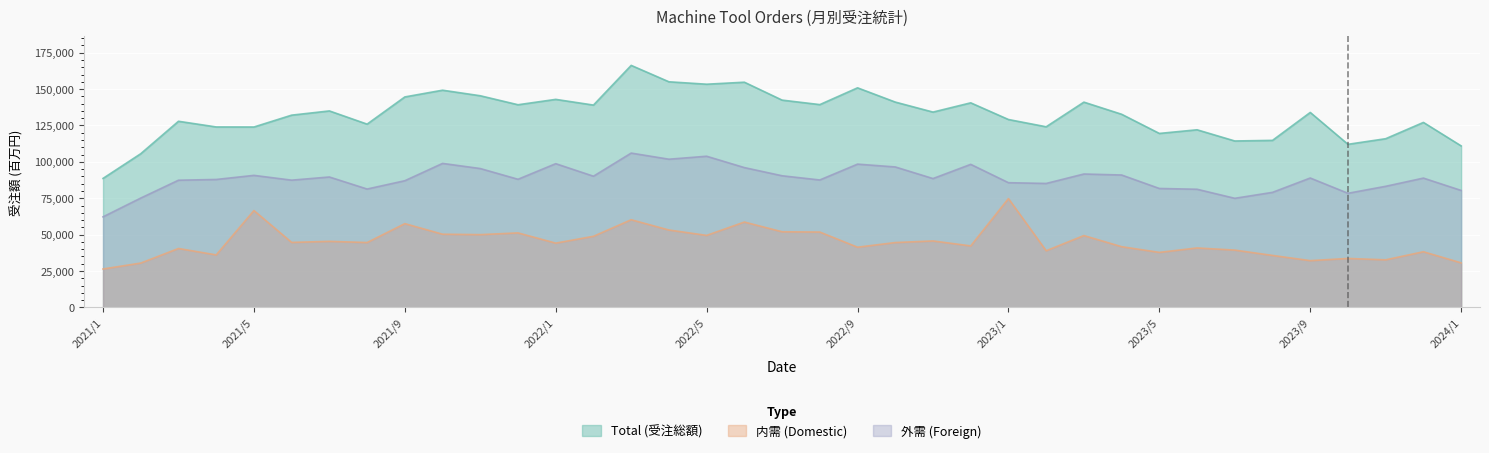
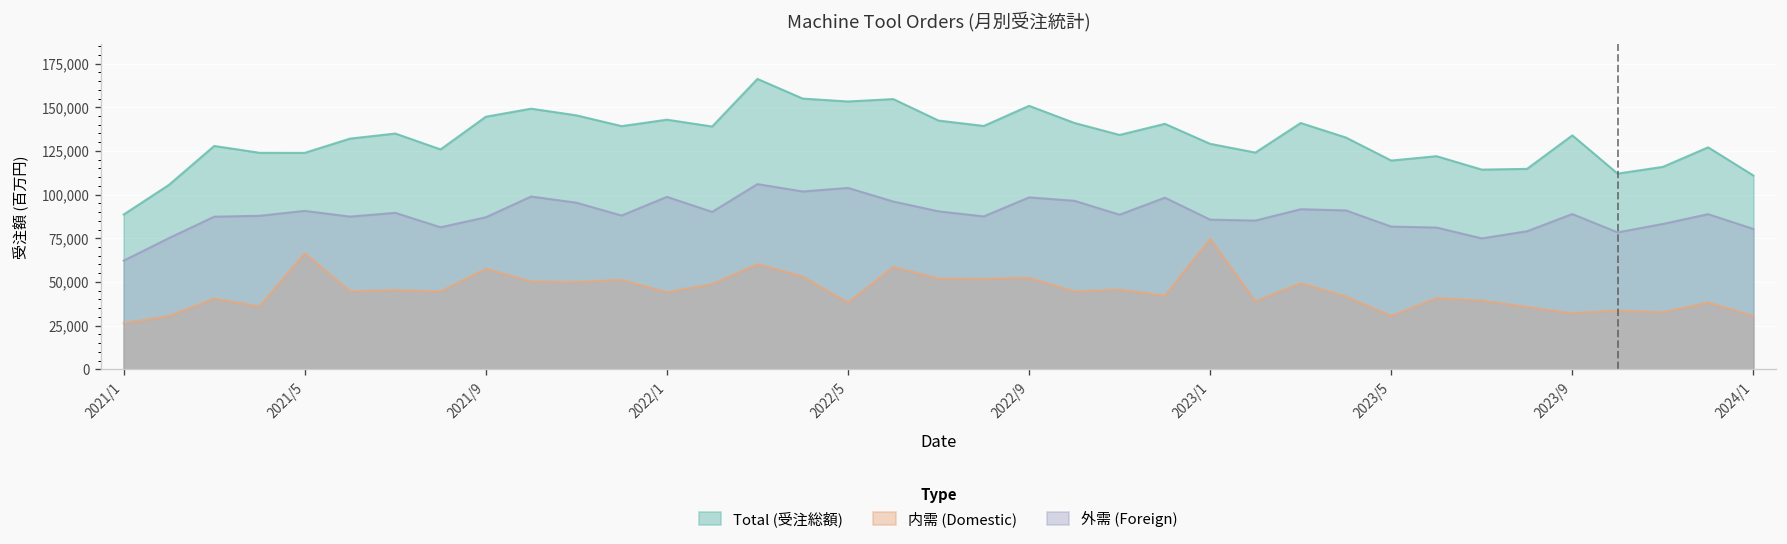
内需 (Domestic), 2022/5: 49,000 -> 38,000
内需 (Domestic), 2022/9: 41,000 -> 52,000
内需 (Domestic), 2023/5: 38,000 -> 31,000
